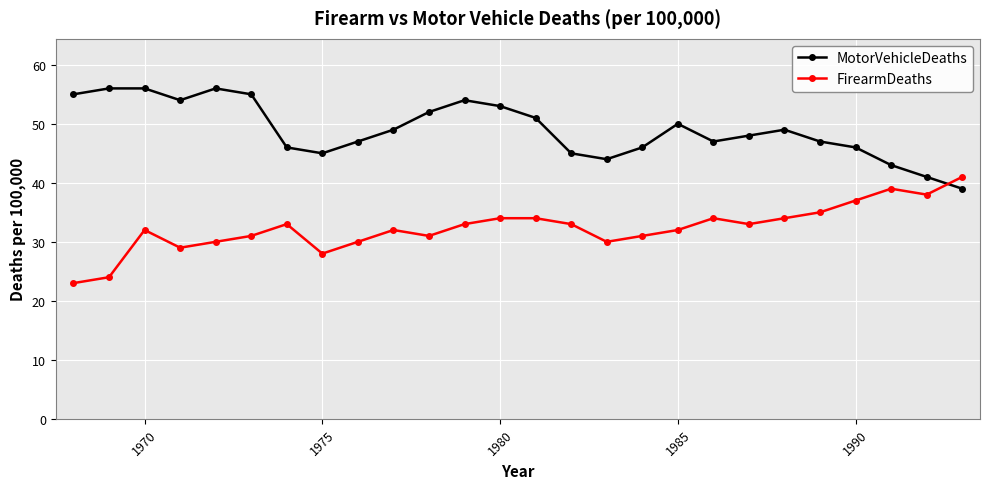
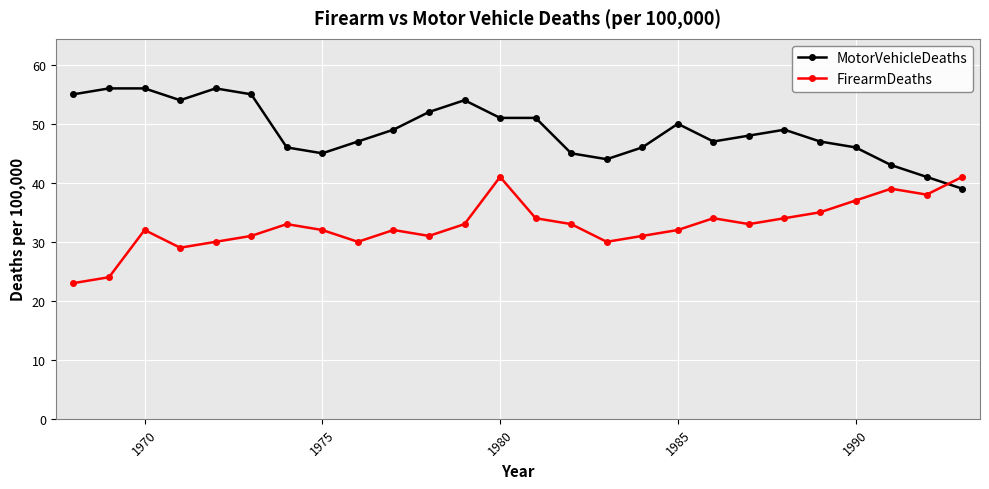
FirearmDeaths, 1975: 28 -> 32
MotorVehicleDeaths, 1980: 53 -> 51
FirearmDeaths, 1980: 34 -> 41
